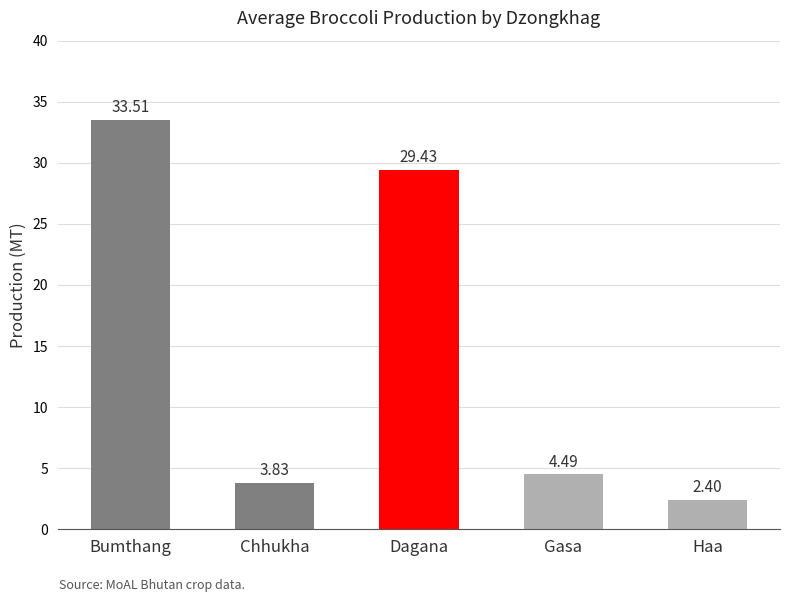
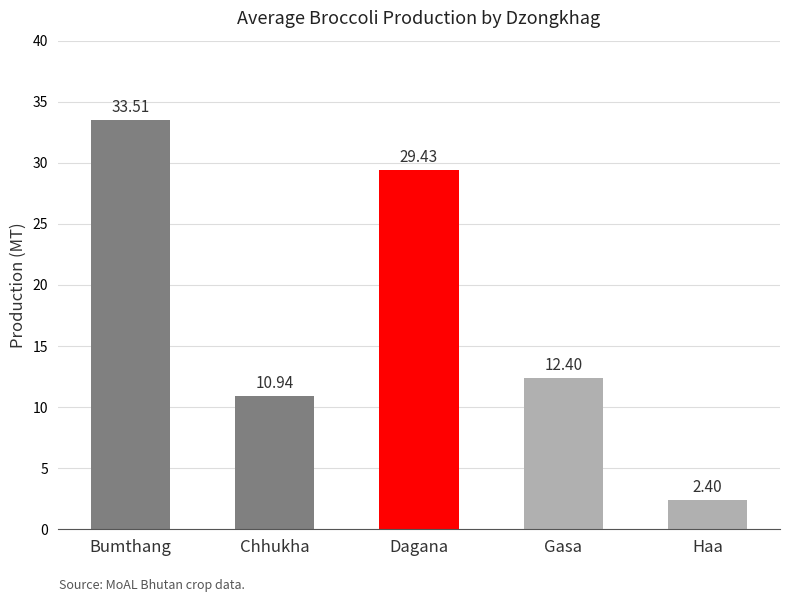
Chhukha: 3.83 -> 10.94
Gasa: 4.49 -> 12.40
